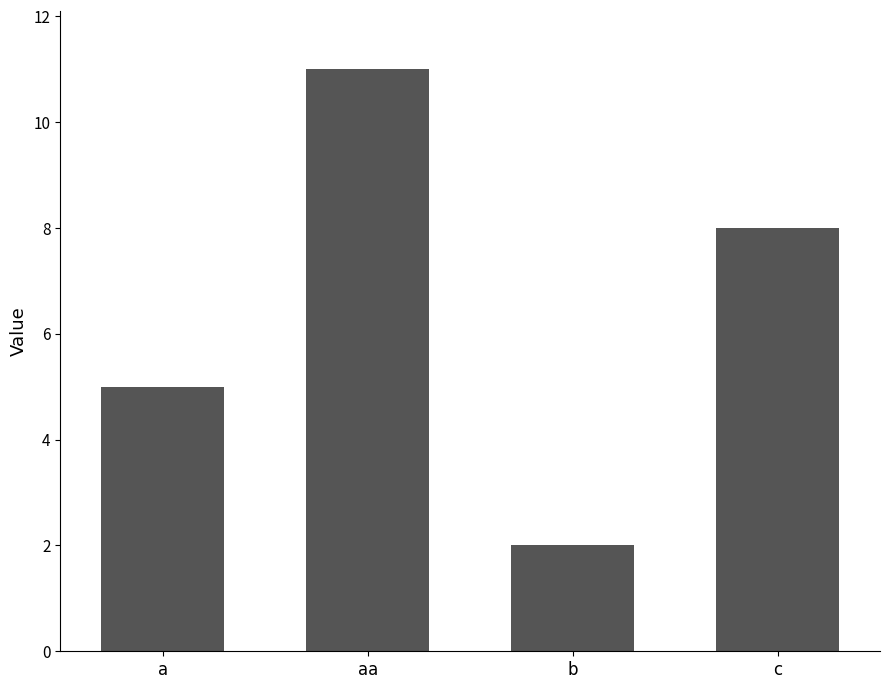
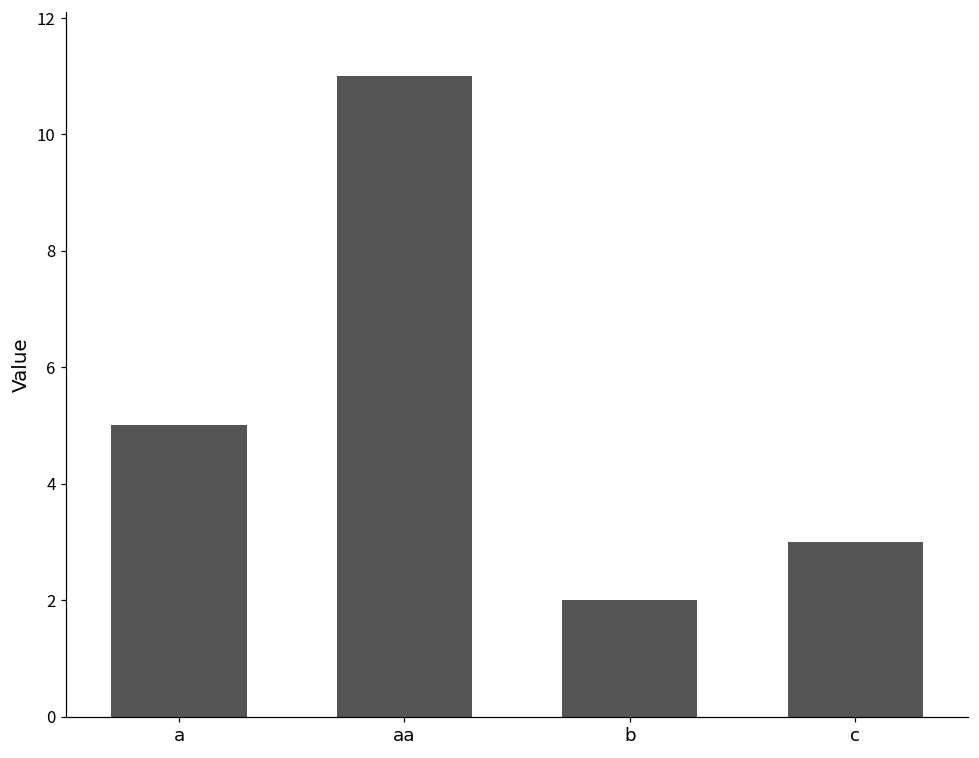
c: 8 -> 3
